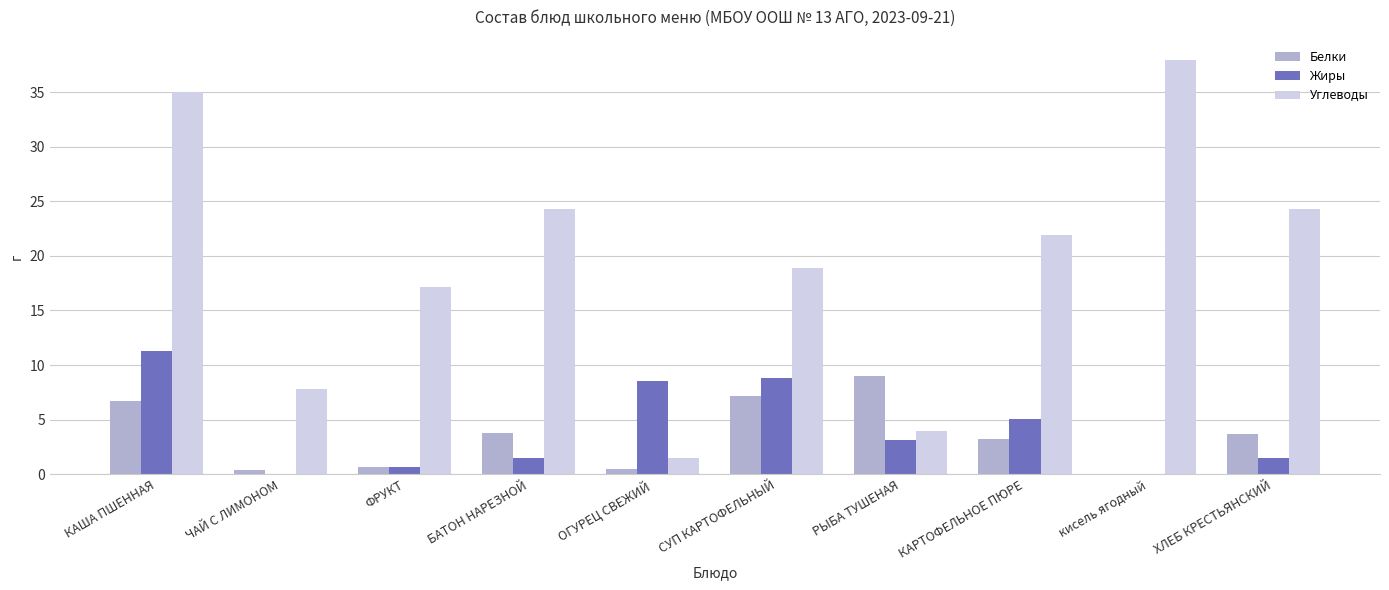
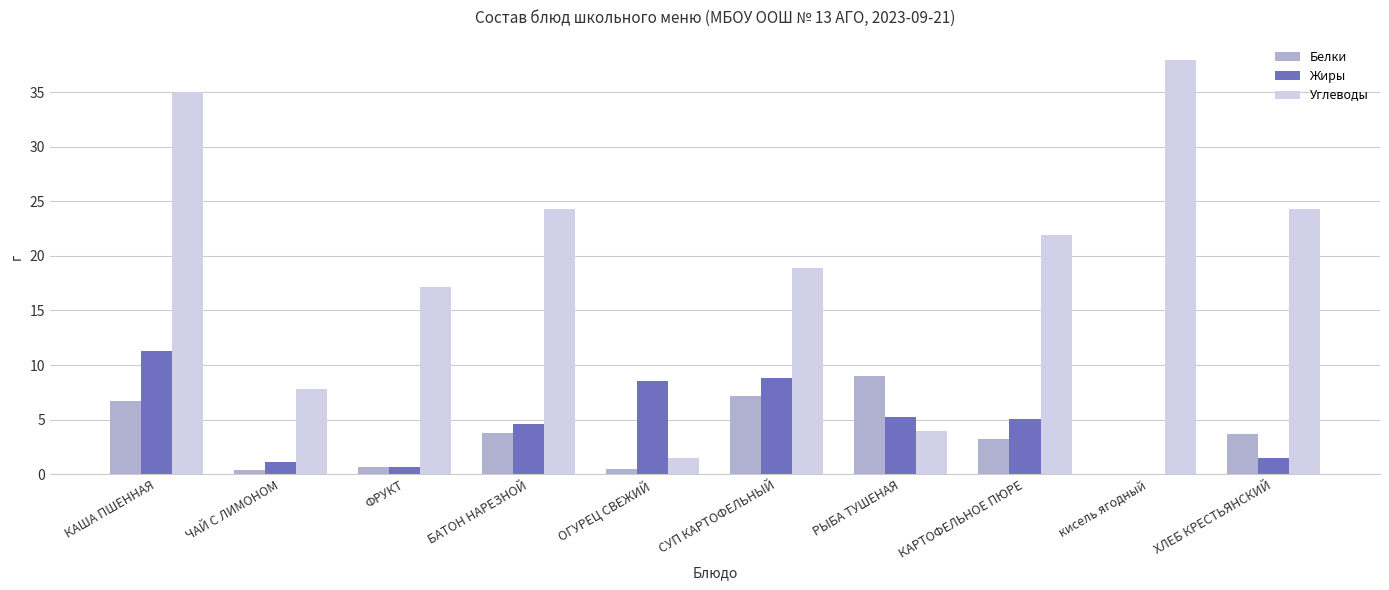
Жиры, ЧАЙ С ЛИМОНОМ: 0.0 -> 1.1
Жиры, БАТОН НАРЕЗНОЙ: 1.5 -> 4.6
Жиры, РЫБА ТУШЕНАЯ: 3.1 -> 5.2
